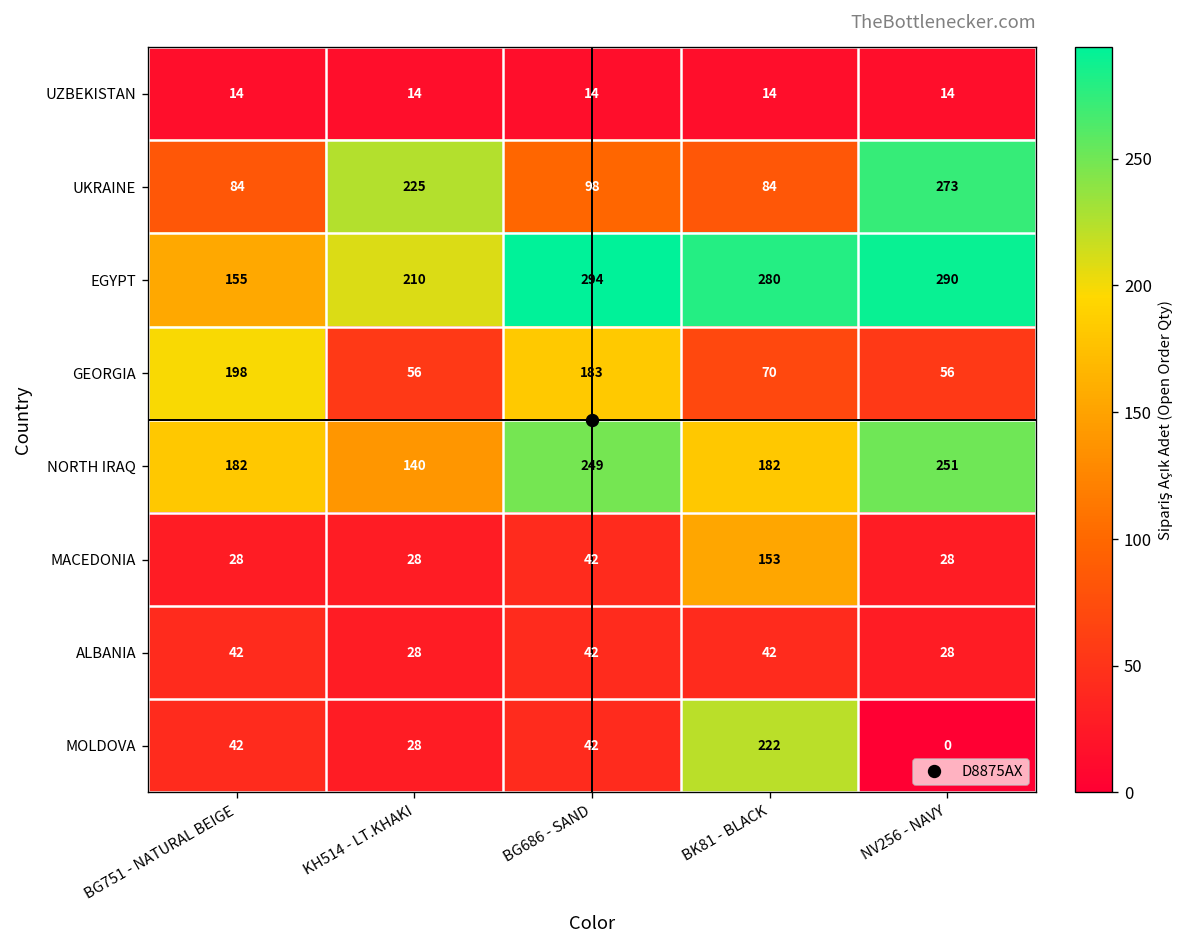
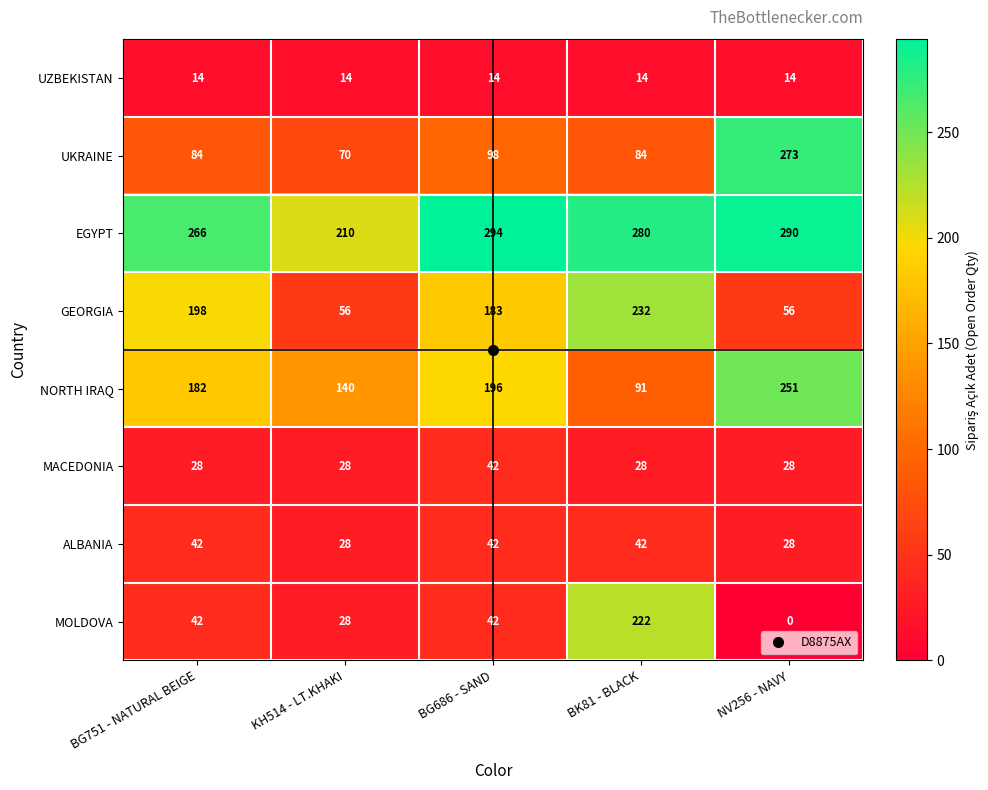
UKRAINE, KH514 - LT.KHAKI: 225 -> 70
EGYPT, BG751 - NATURAL BEIGE: 155 -> 266
GEORGIA, BK81 - BLACK: 70 -> 232
NORTH IRAQ, BG686 - SAND: 249 -> 196
NORTH IRAQ, BK81 - BLACK: 182 -> 91
MACEDONIA, BK81 - BLACK: 153 -> 28
